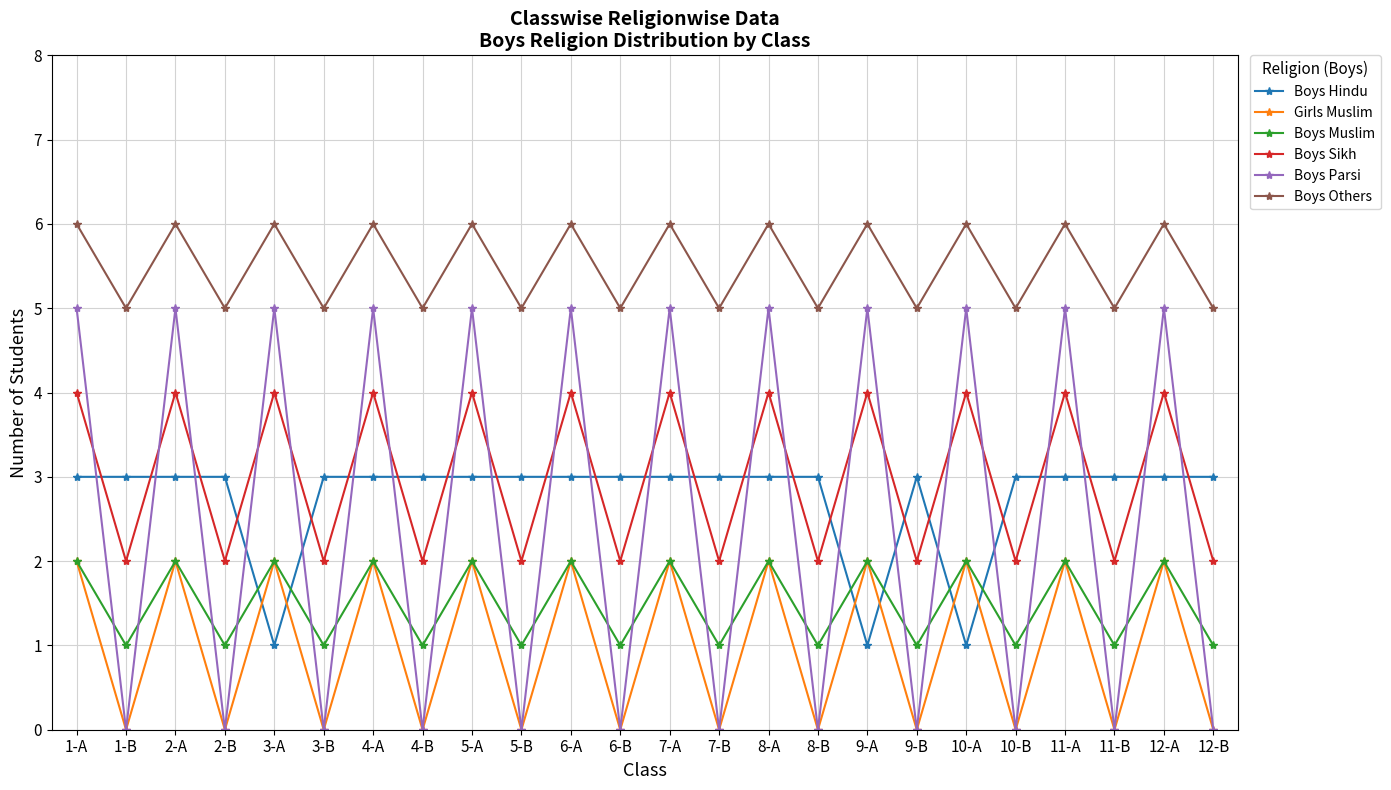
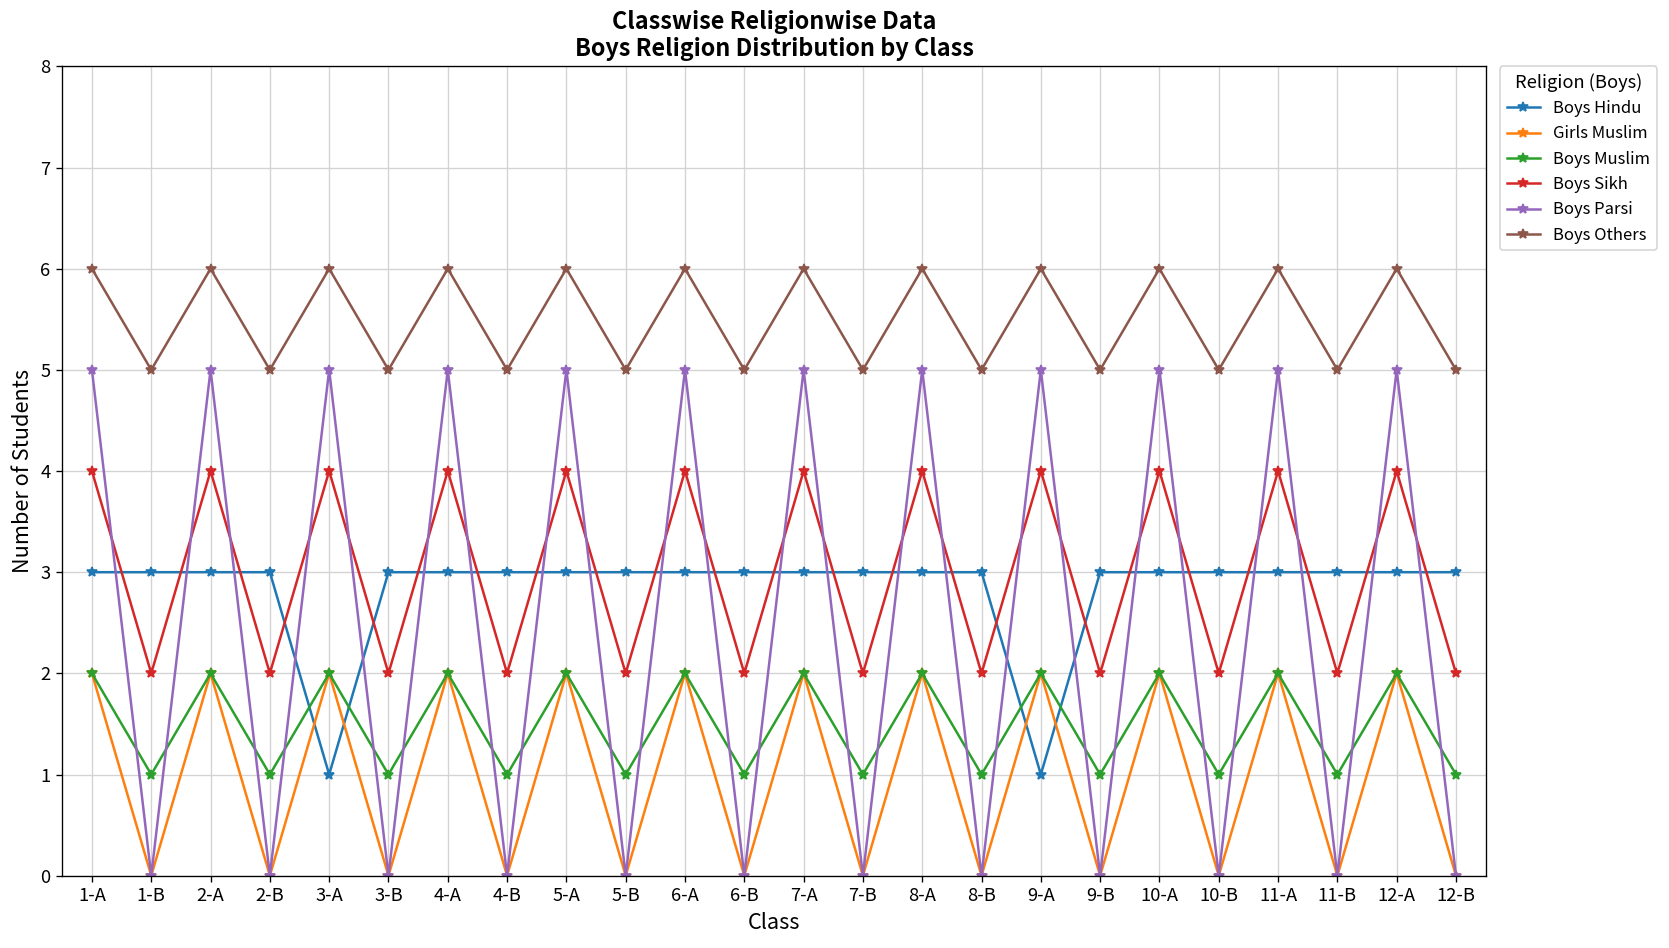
Boys Hindu, 10-A: 1 -> 3
